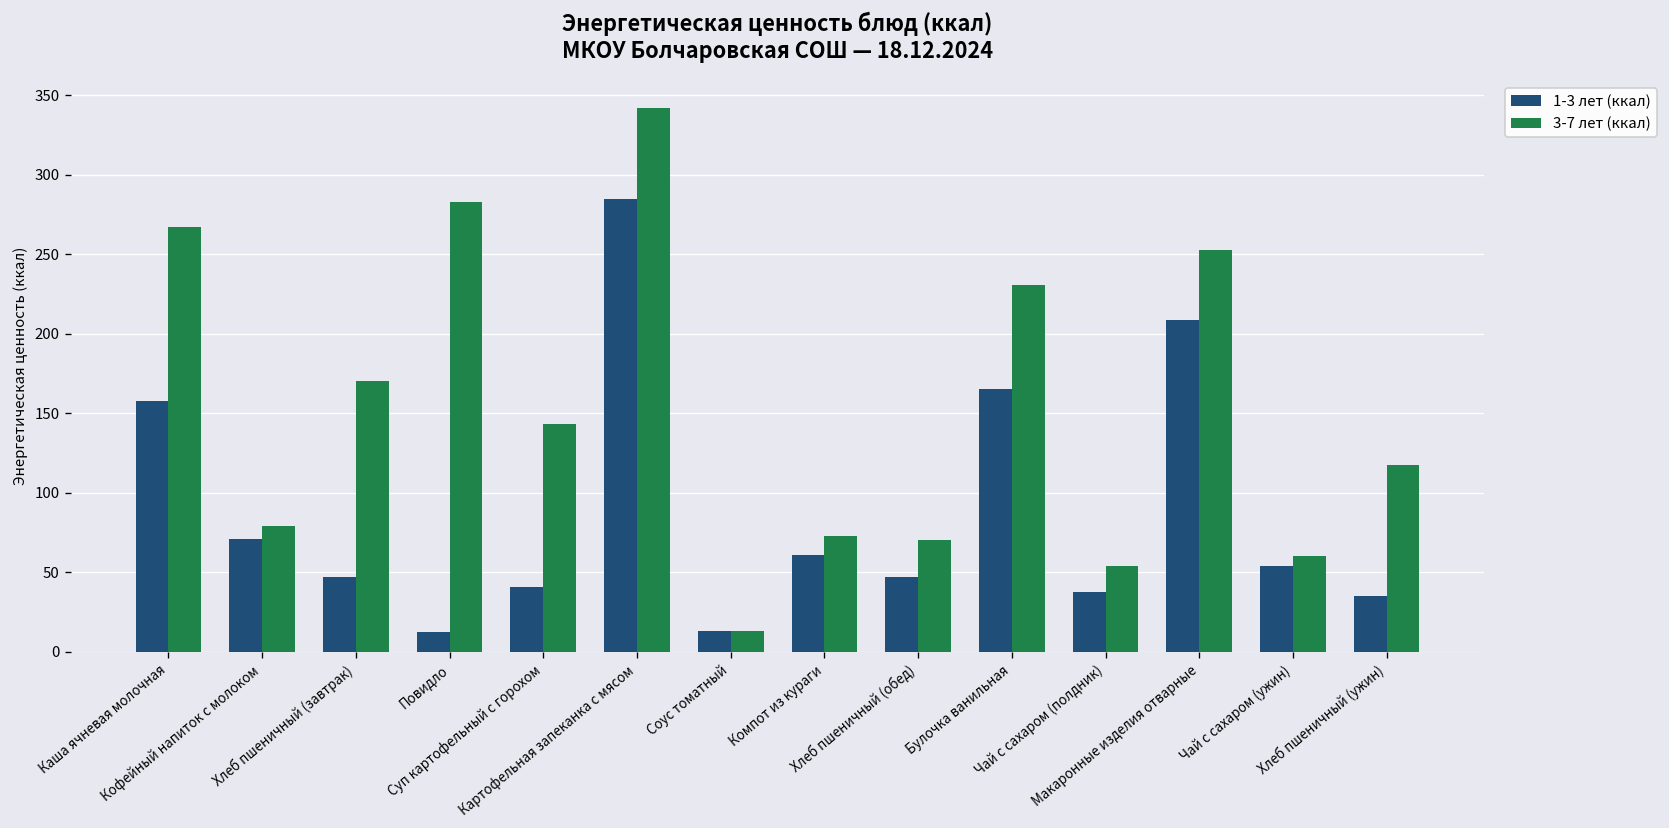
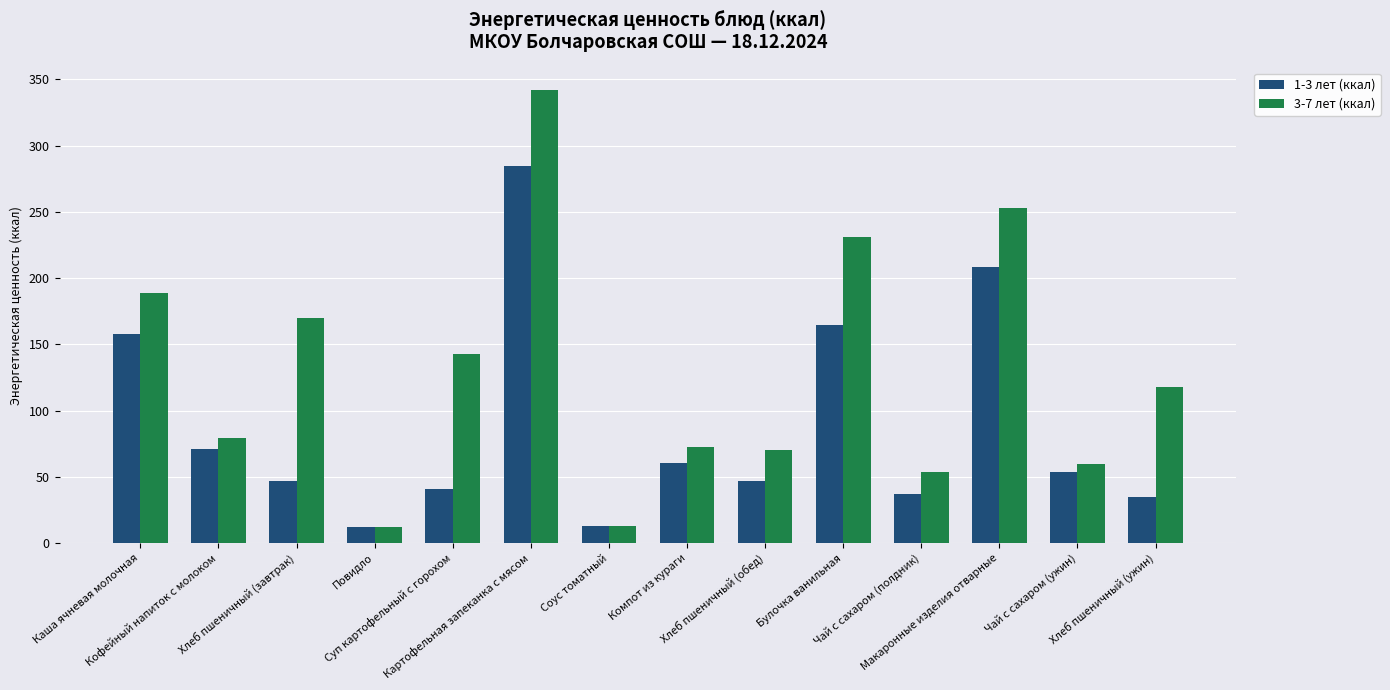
3-7 лет (ккал), Каша ячневая молочная: 267 -> 189
3-7 лет (ккал), Повидло: 283 -> 13
